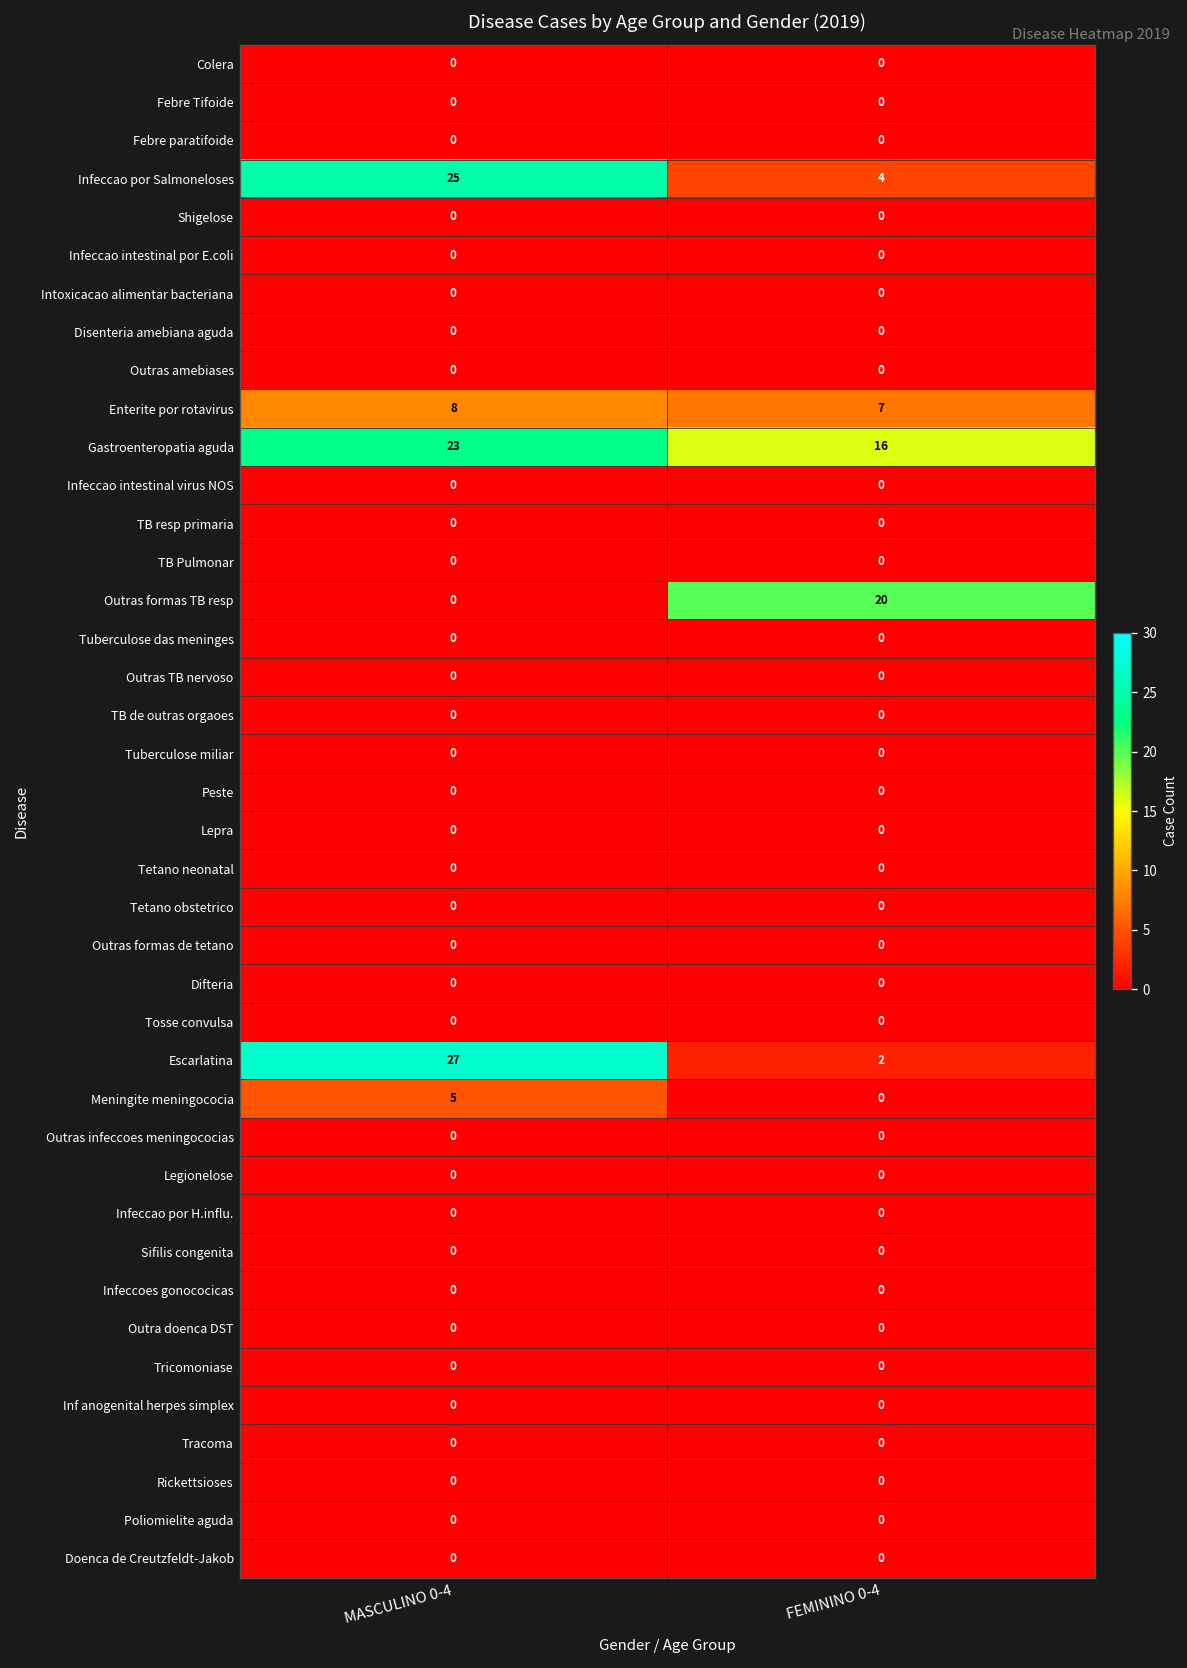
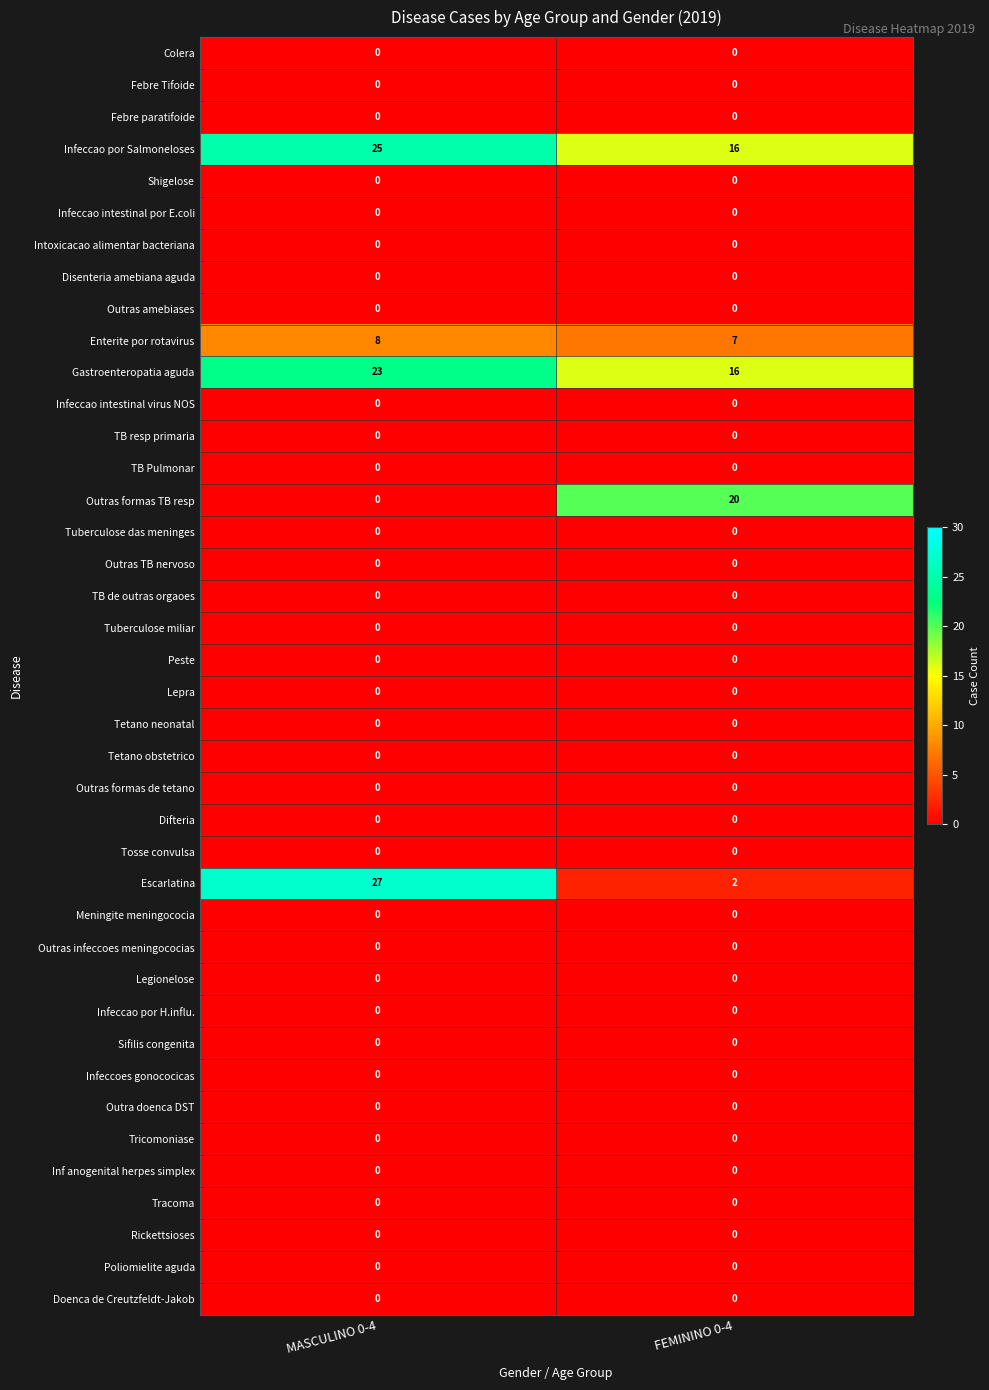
Infeccao por Salmoneloses, FEMININO 0-4: 4 -> 16
Meningite meningococia, MASCULINO 0-4: 5 -> 0
